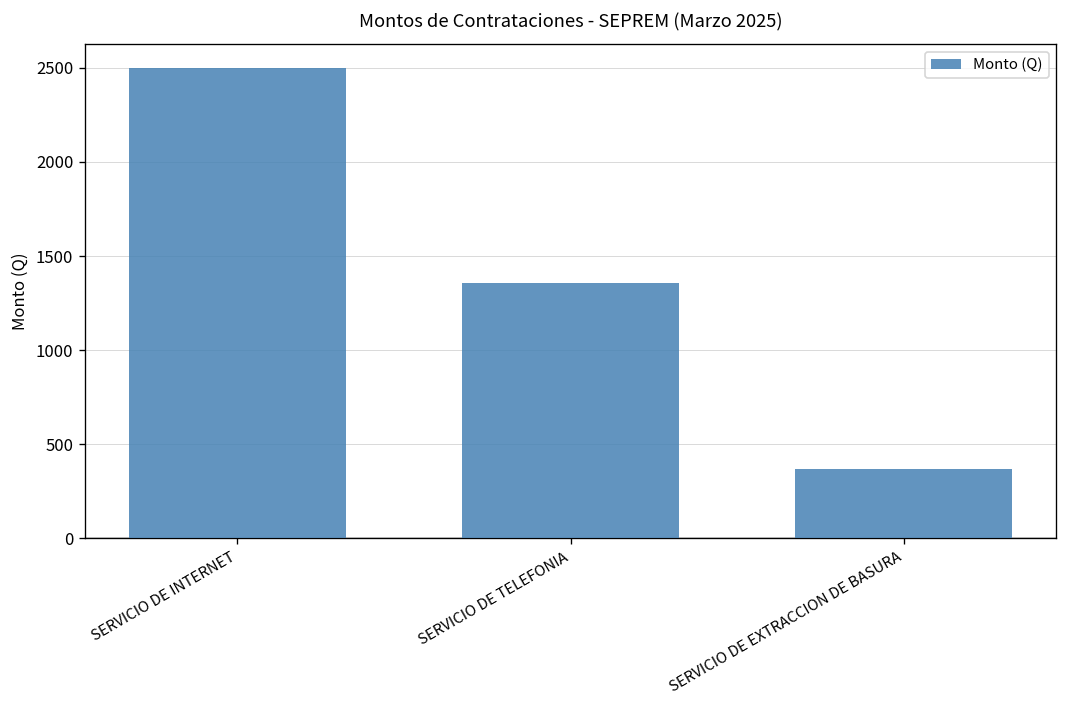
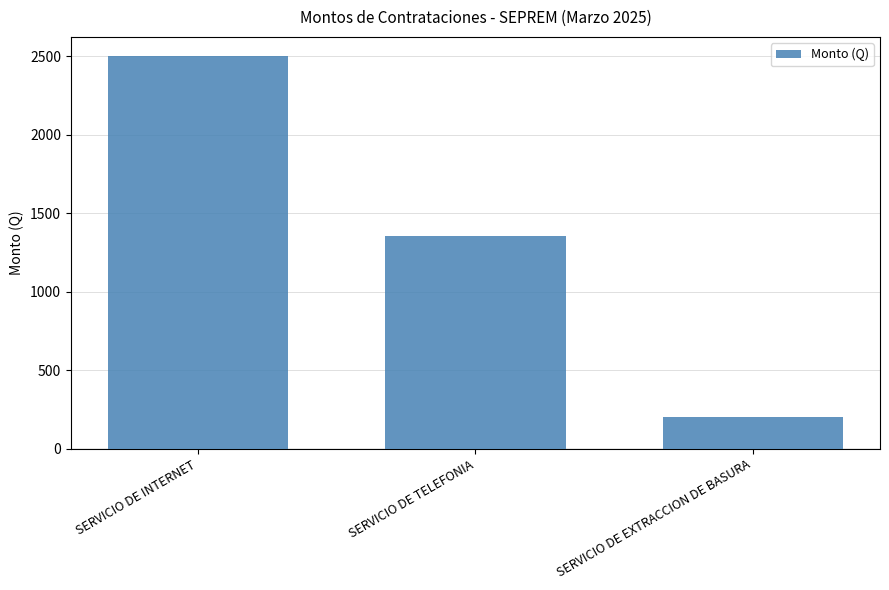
SERVICIO DE EXTRACCION DE BASURA: 370 -> 200
